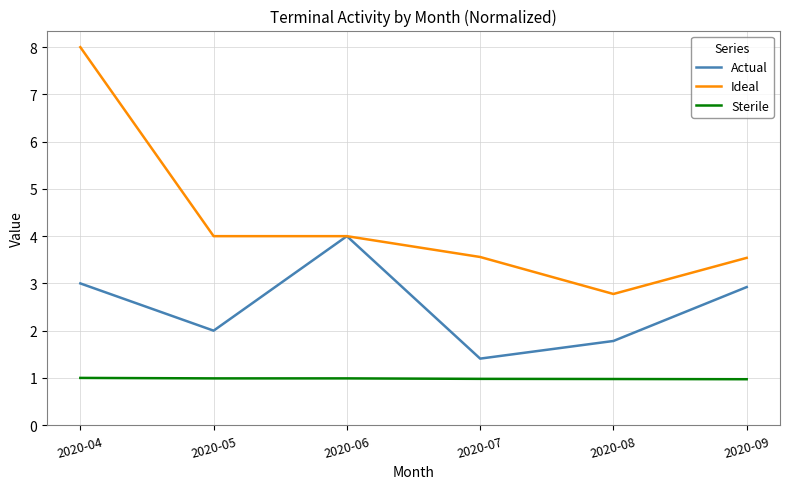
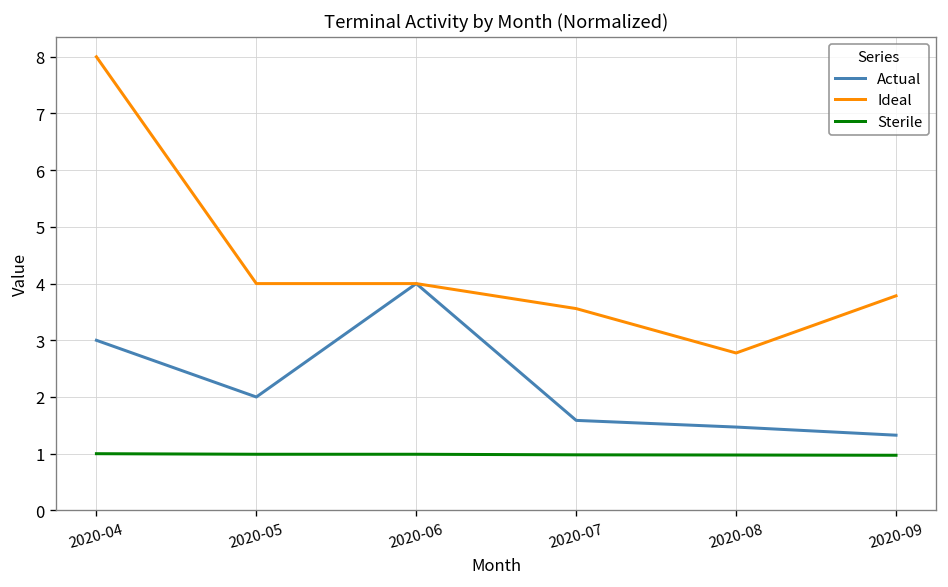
Actual, 2020-07: 1.4 -> 1.6
Actual, 2020-08: 1.8 -> 1.5
Actual, 2020-09: 2.9 -> 1.3
Ideal, 2020-09: 3.5 -> 3.8
